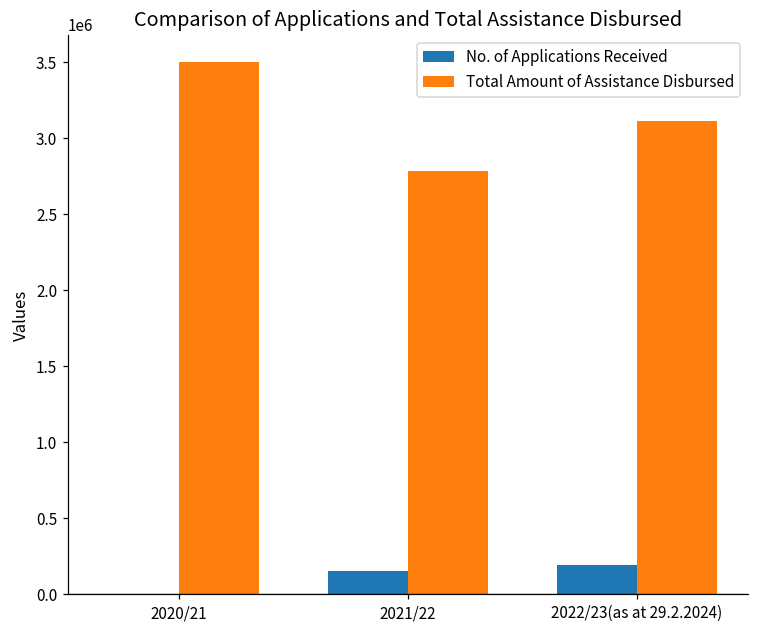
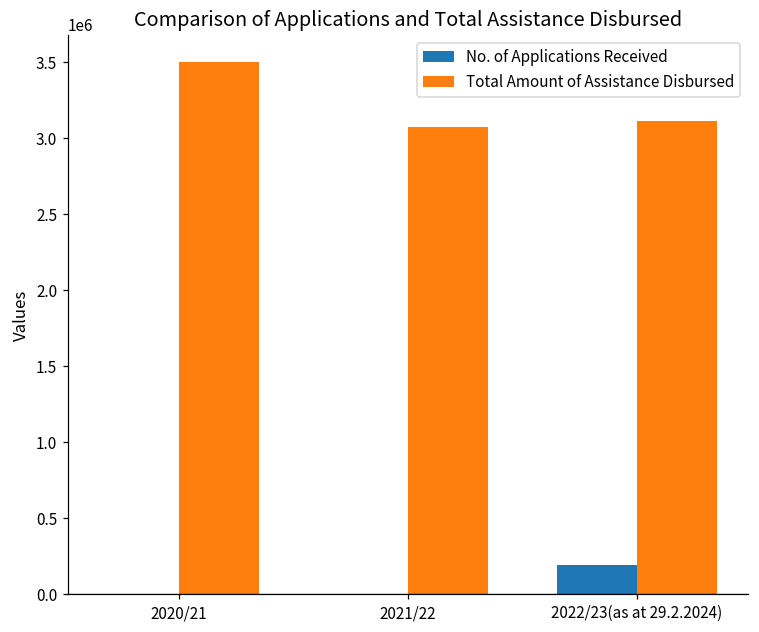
No. of Applications Received, 2021/22: 150000 -> 0
Total Amount of Assistance Disbursed, 2021/22: 2780000 -> 3070000
